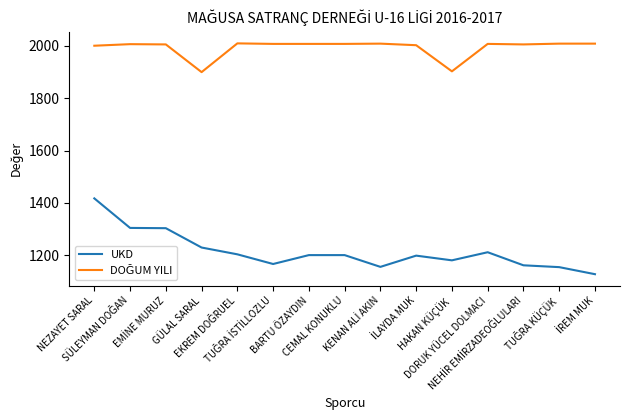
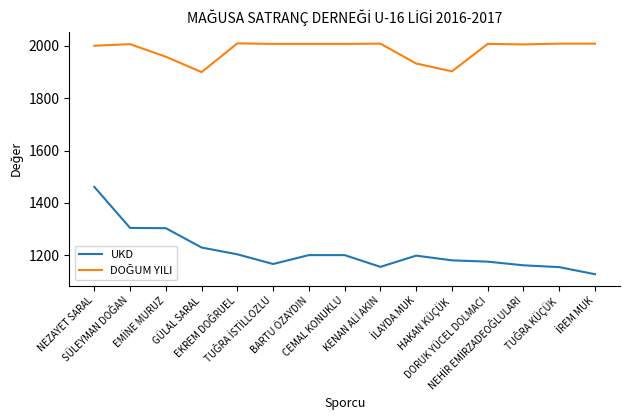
UKD, NEZAYET SARAL: 1420 -> 1460
DOĞUM YILI, EMİNE MURUZ: 2010 -> 1960
DOĞUM YILI, İLAYDA MUK: 2000 -> 1930
UKD, DORUK YÜCEL DOLMACI: 1210 -> 1180
